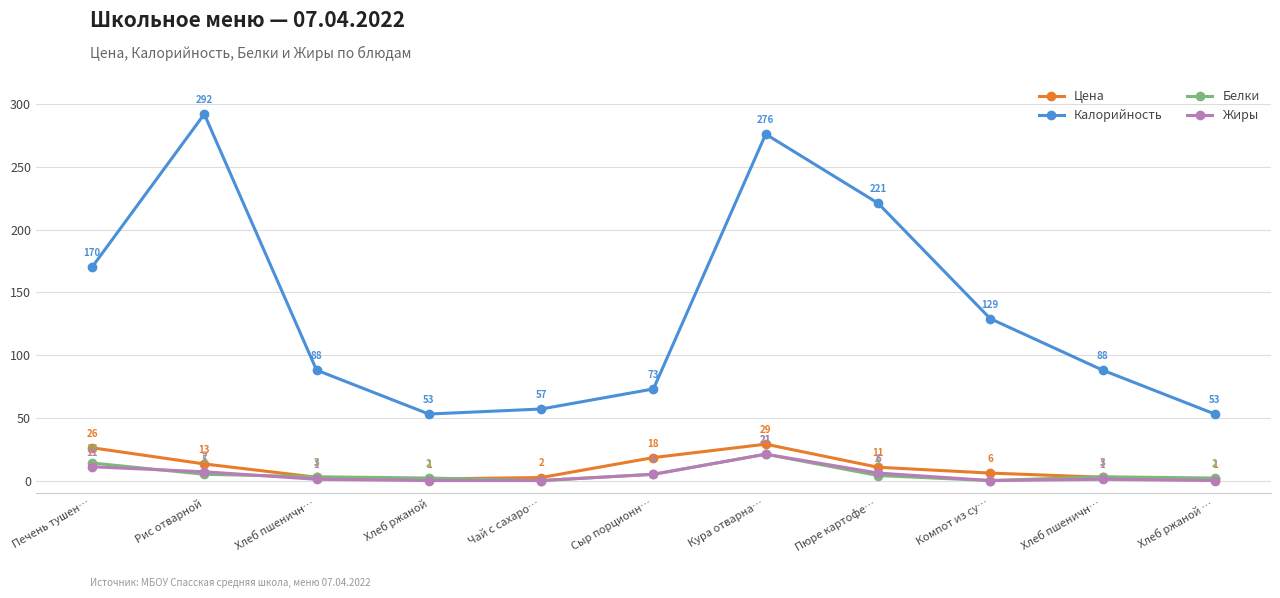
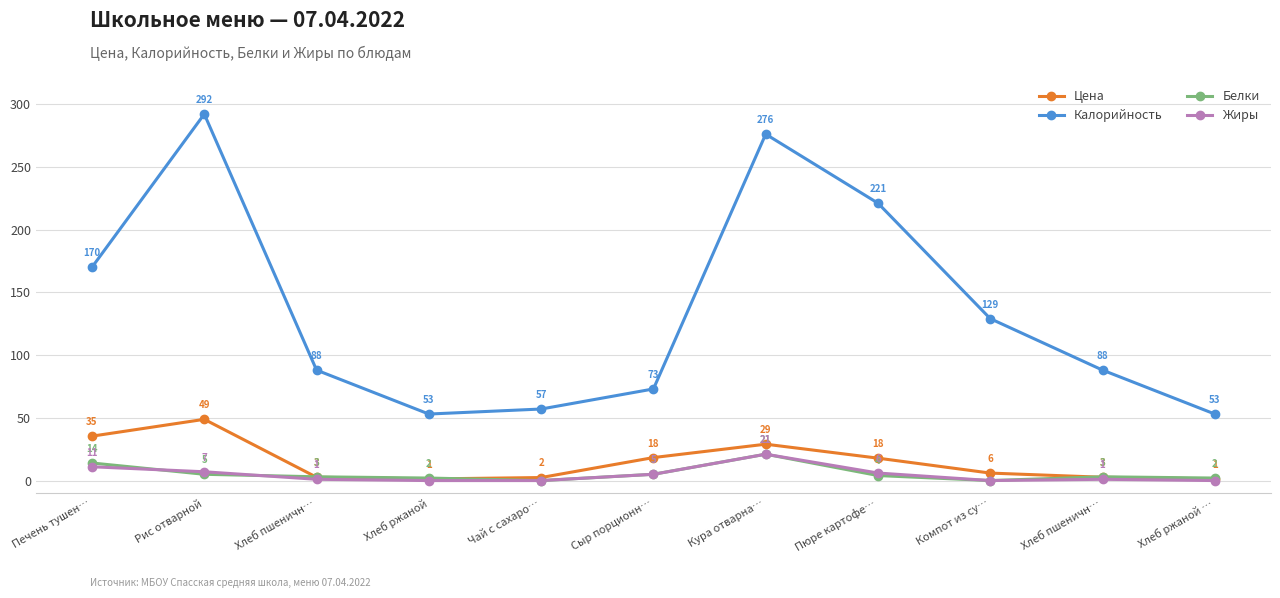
Цена, Печень тушен…: 26 -> 35
Цена, Рис отварной: 13 -> 49
Цена, Пюре картофе…: 11 -> 18
